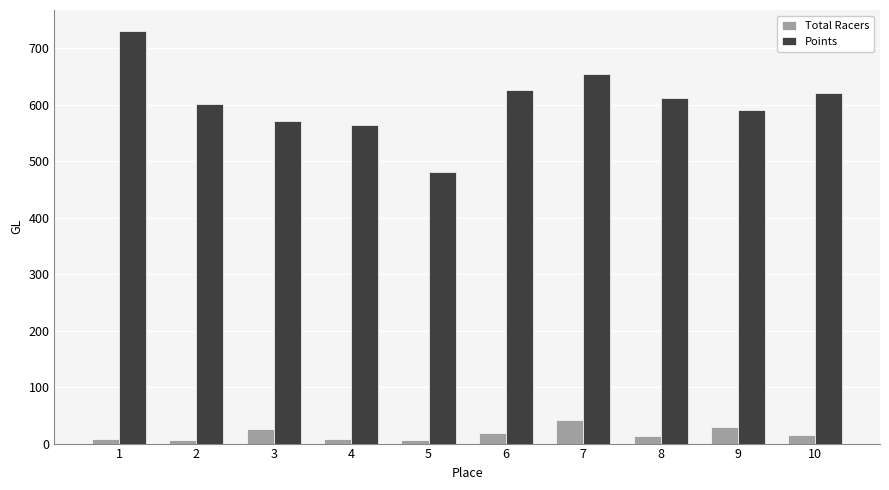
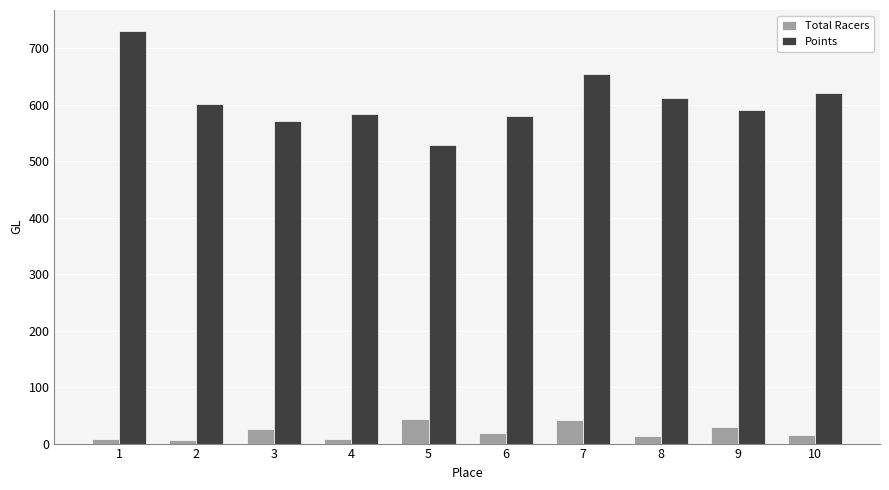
Points, 4: 560 -> 580
Total Racers, 5: 10 -> 40
Points, 5: 480 -> 530
Points, 6: 630 -> 580
